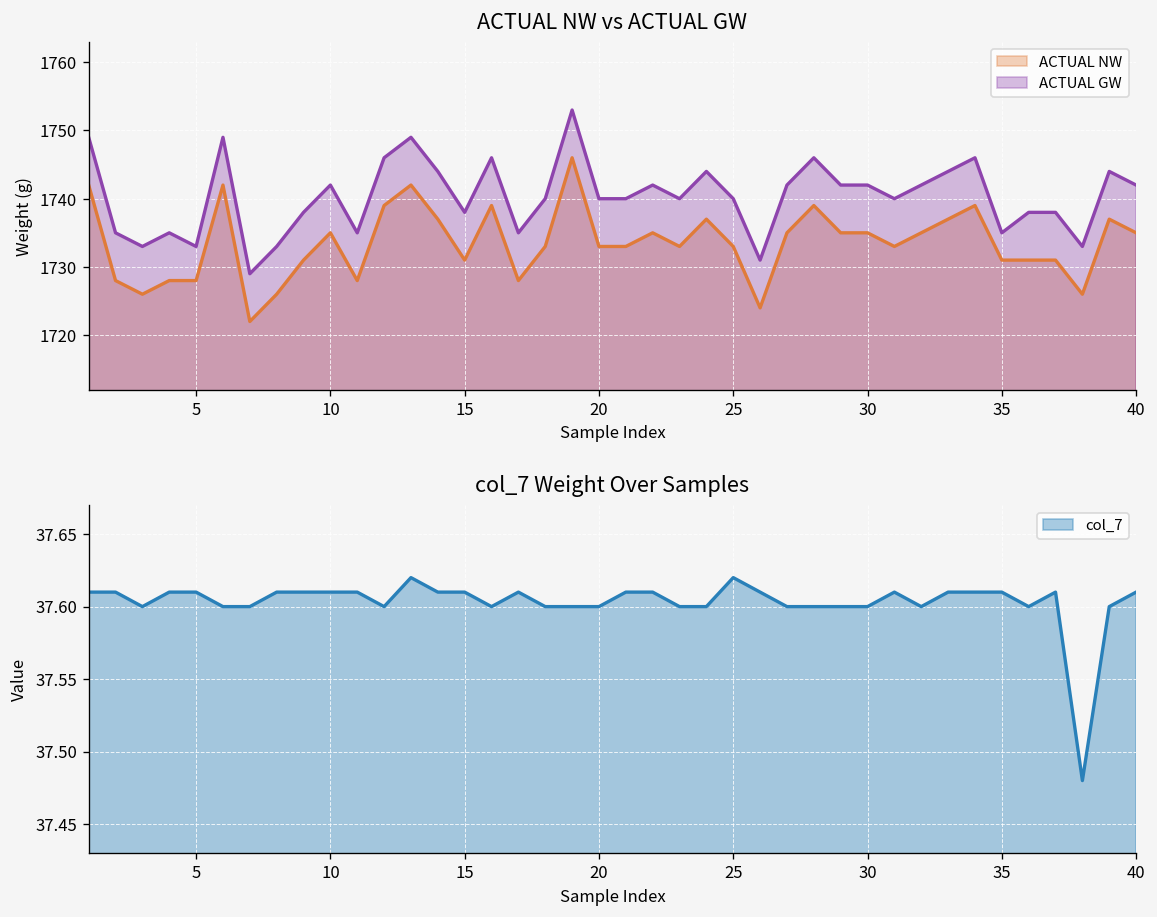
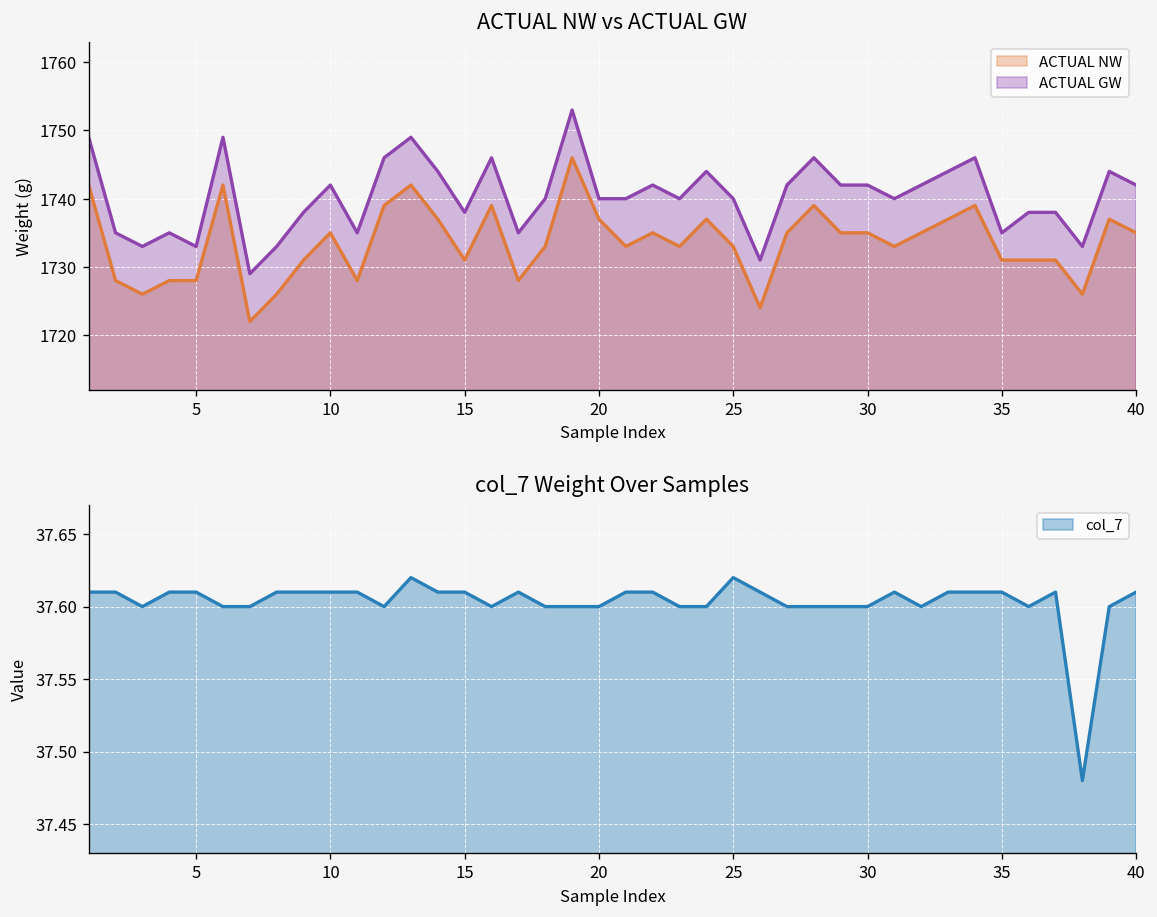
ACTUAL NW vs ACTUAL GW, ACTUAL NW, 20: 1733 -> 1737
